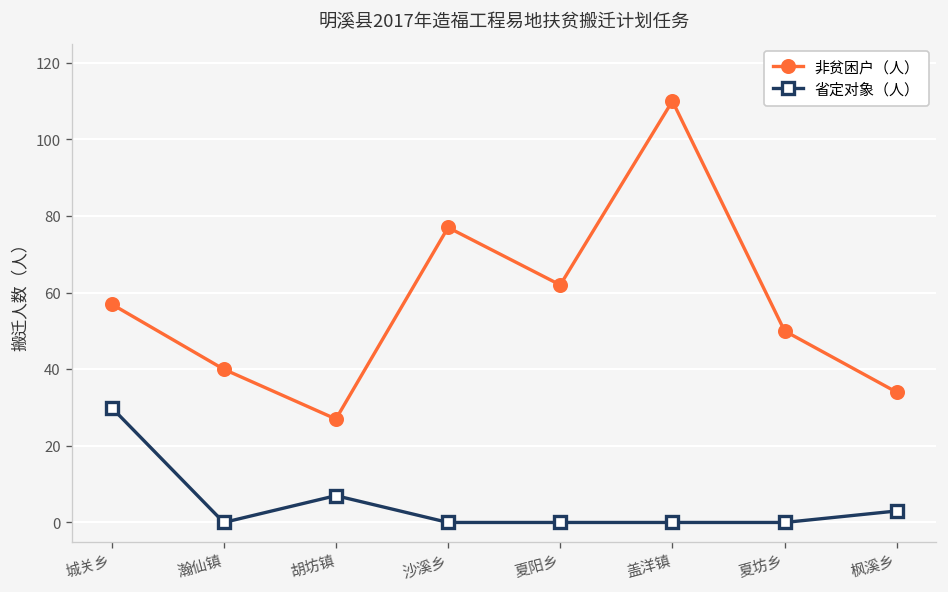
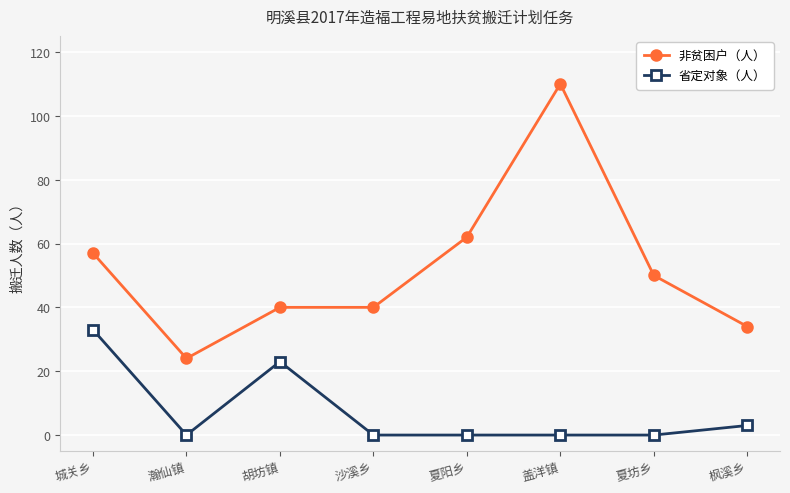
省定对象（人）, 城关乡: 30 -> 33
非贫困户（人）, 瀚仙镇: 40 -> 24
非贫困户（人）, 胡坊镇: 27 -> 40
省定对象（人）, 胡坊镇: 7 -> 23
非贫困户（人）, 沙溪乡: 77 -> 40
